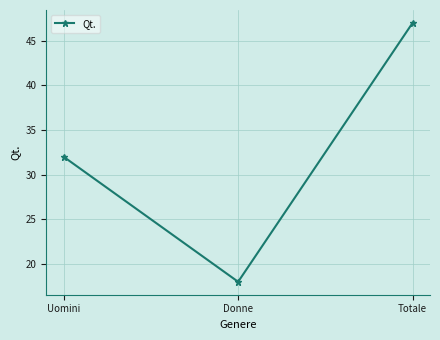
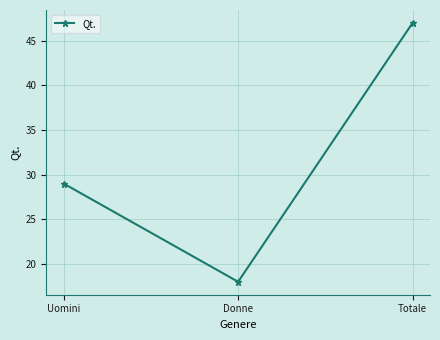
Uomini: 32 -> 29
